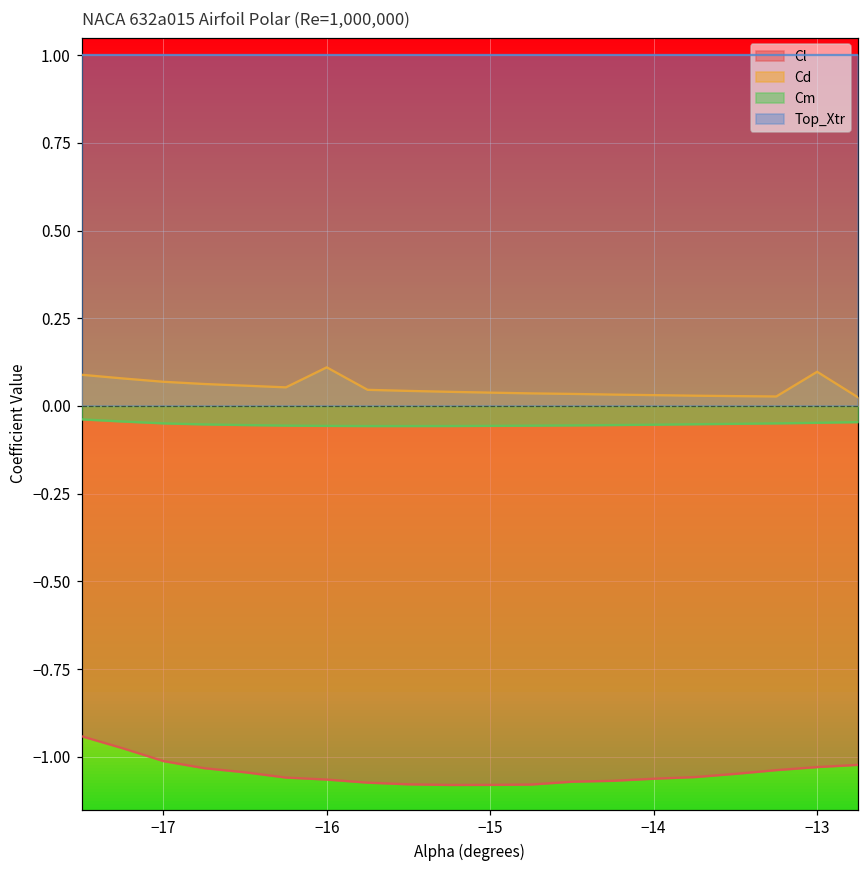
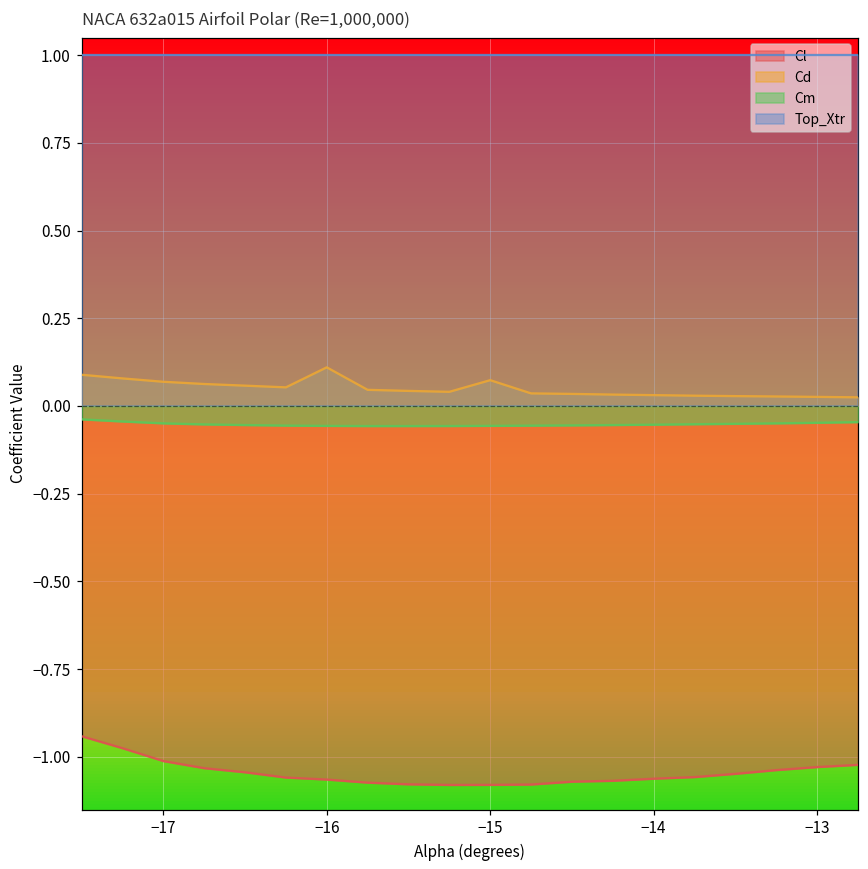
Cd, −15: 0.04 -> 0.07
Cd, −13: 0.10 -> 0.03
